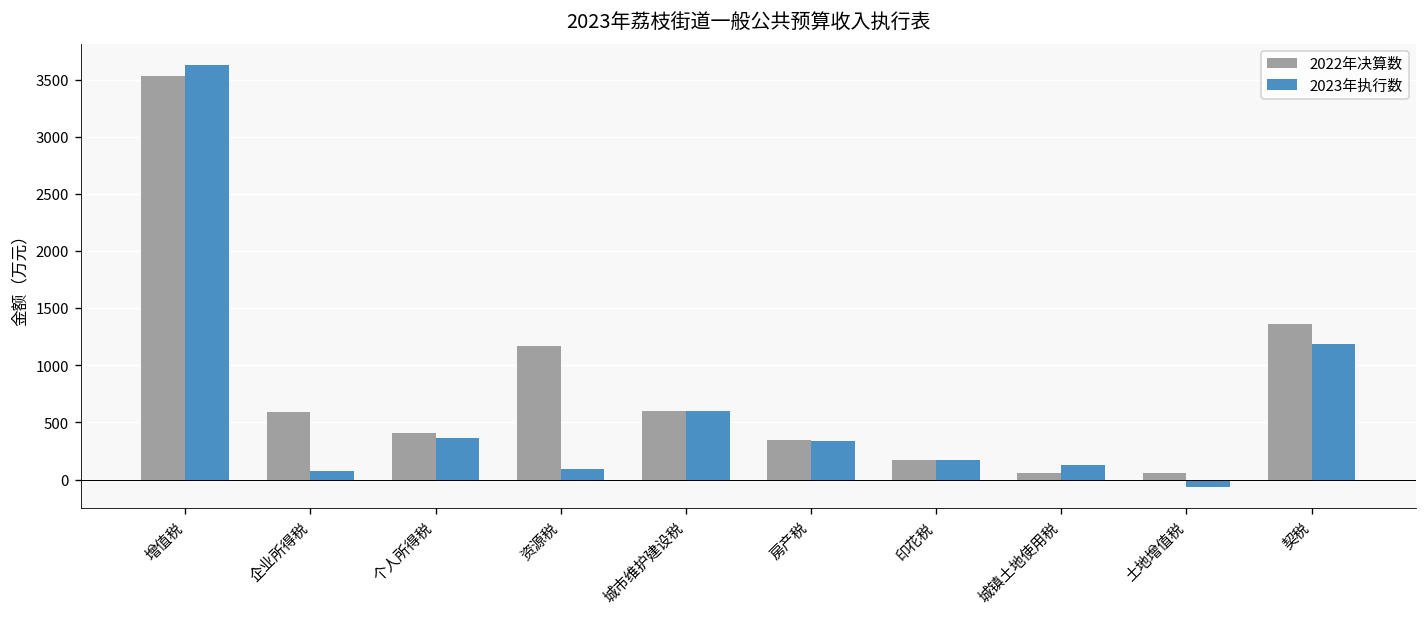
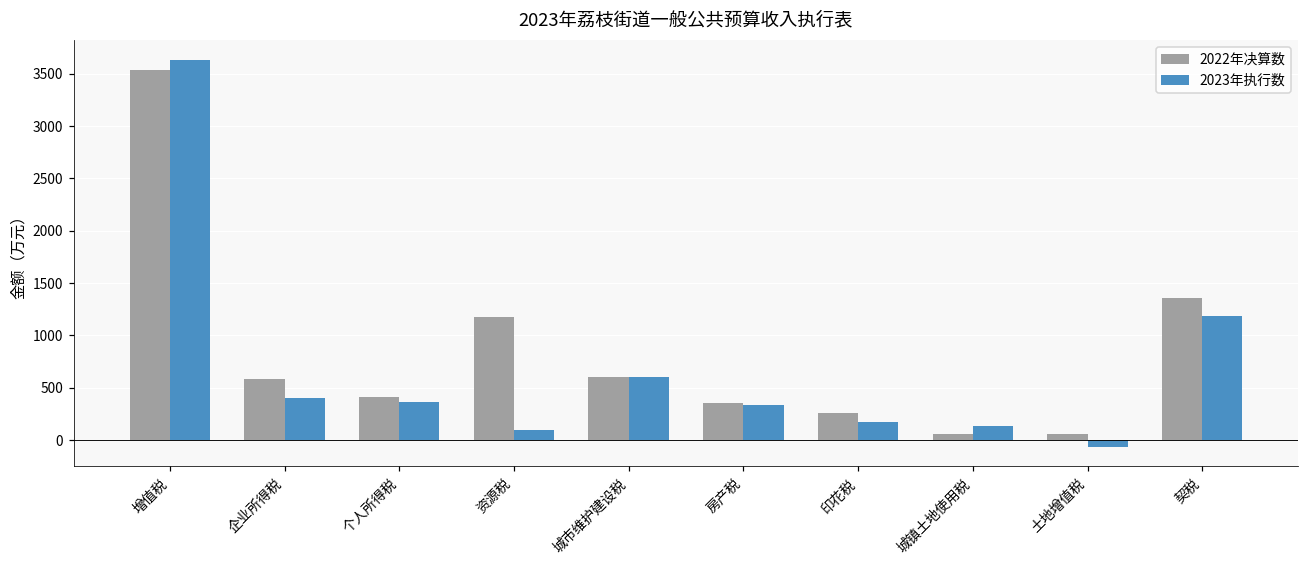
2023年执行数, 企业所得税: 100 -> 400
2022年决算数, 印花税: 200 -> 300
